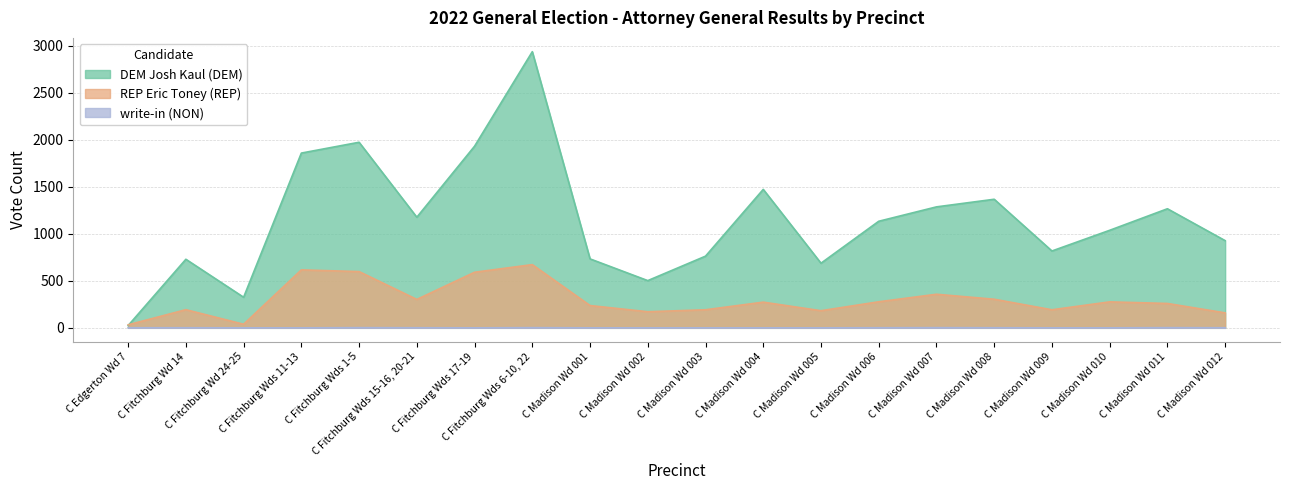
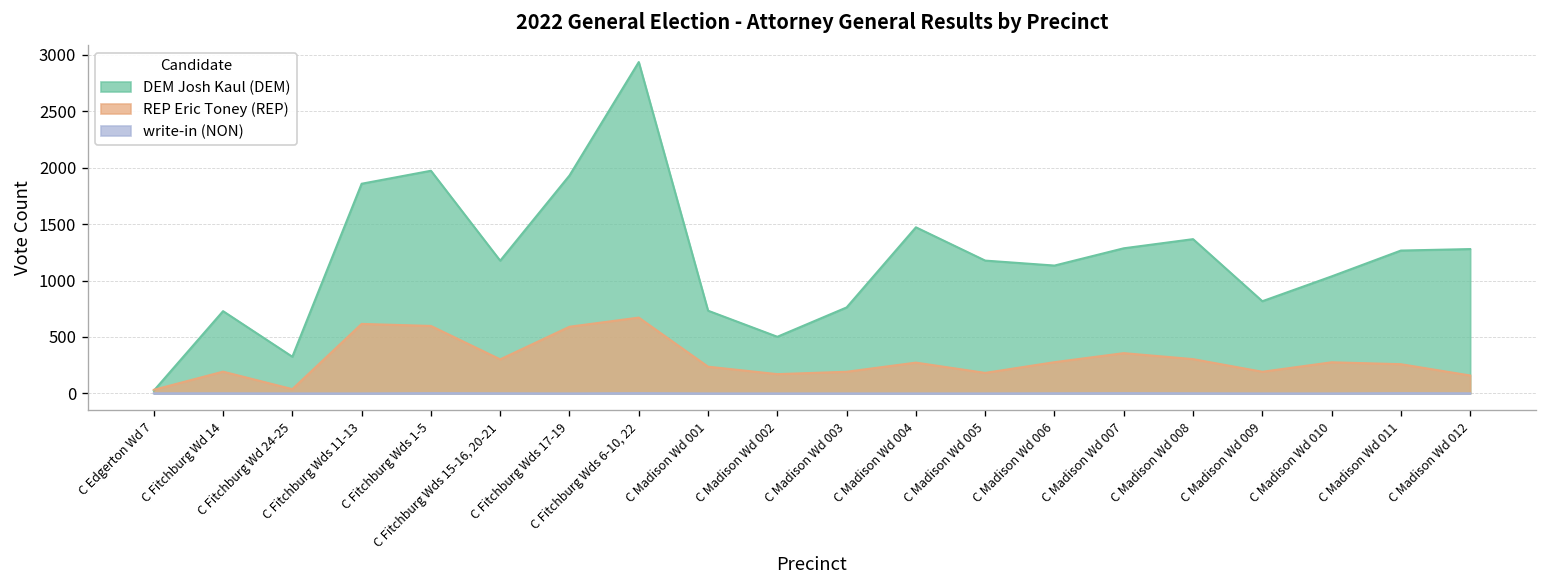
DEM Josh Kaul (DEM), C Madison Wd 005: 700 -> 1200
DEM Josh Kaul (DEM), C Madison Wd 012: 900 -> 1300
